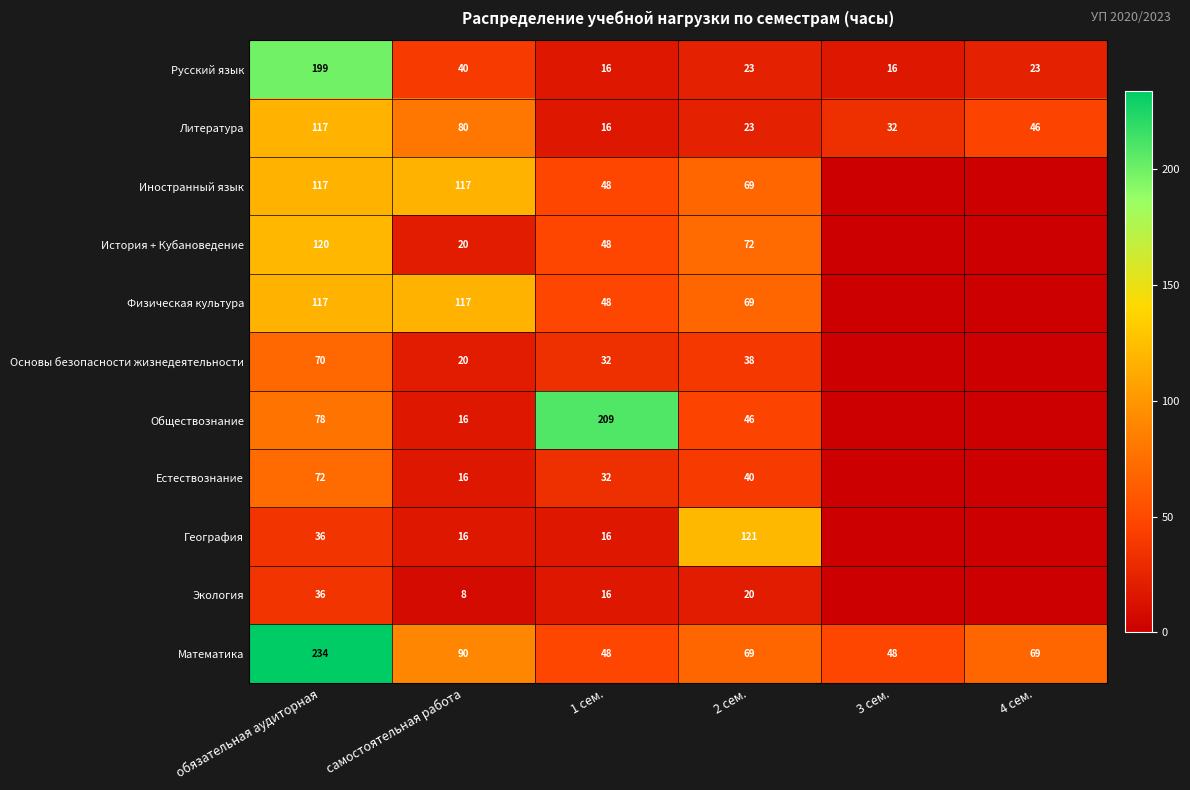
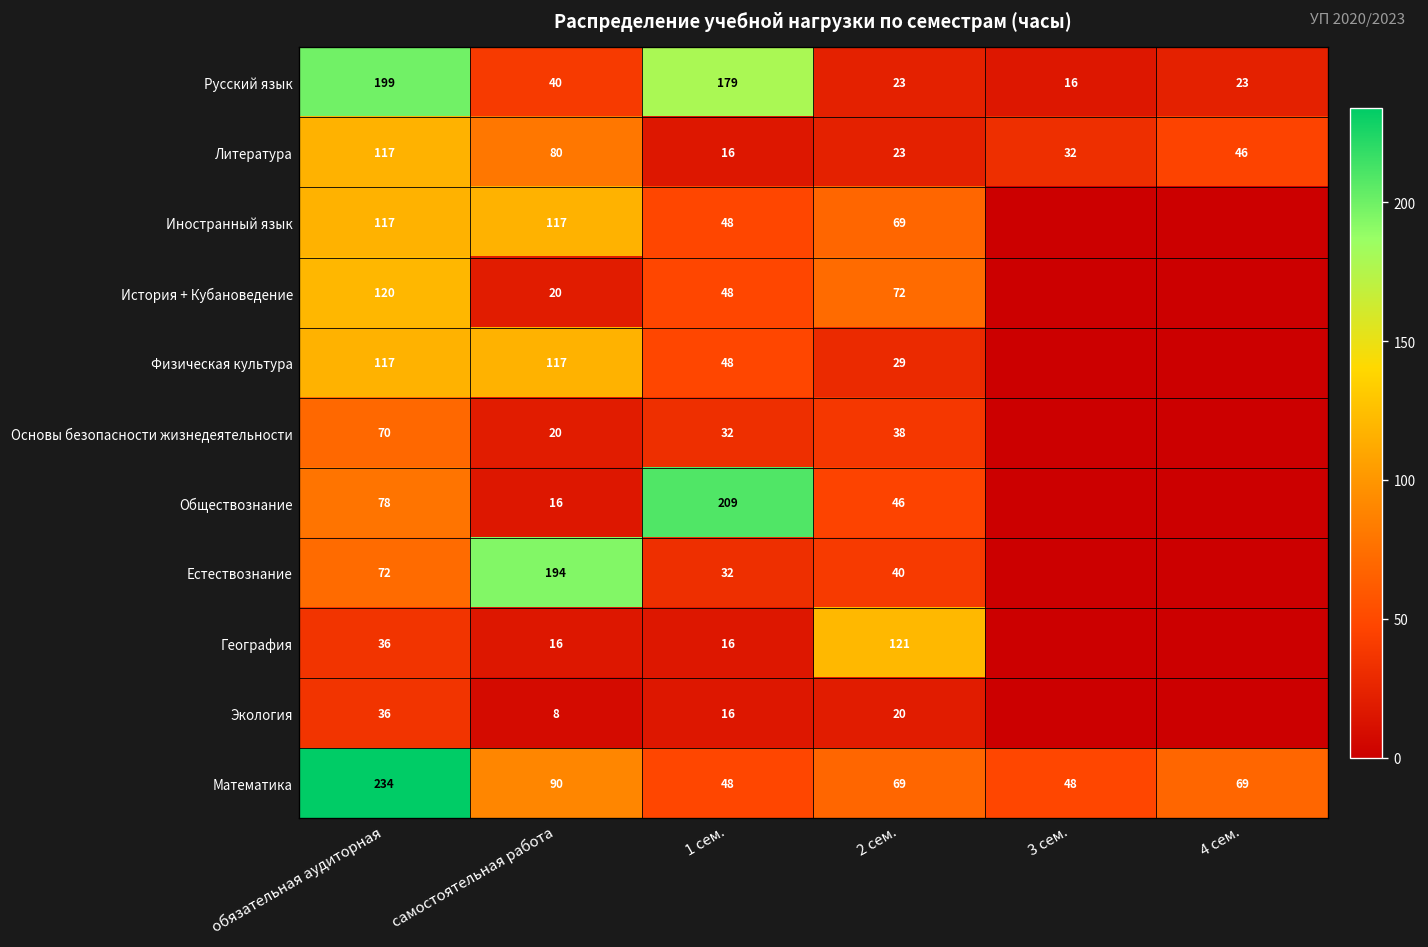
Русский язык, 1 сем.: 16 -> 179
Физическая культура, 2 сем.: 69 -> 29
Естествознание, самостоятельная работа: 16 -> 194
